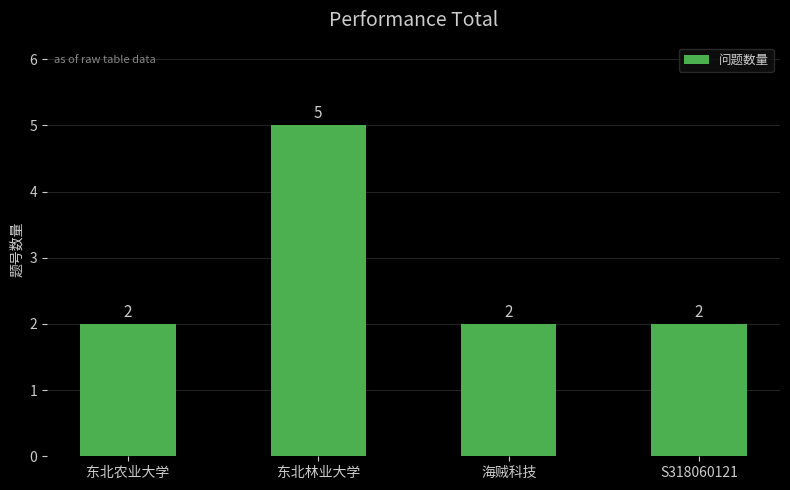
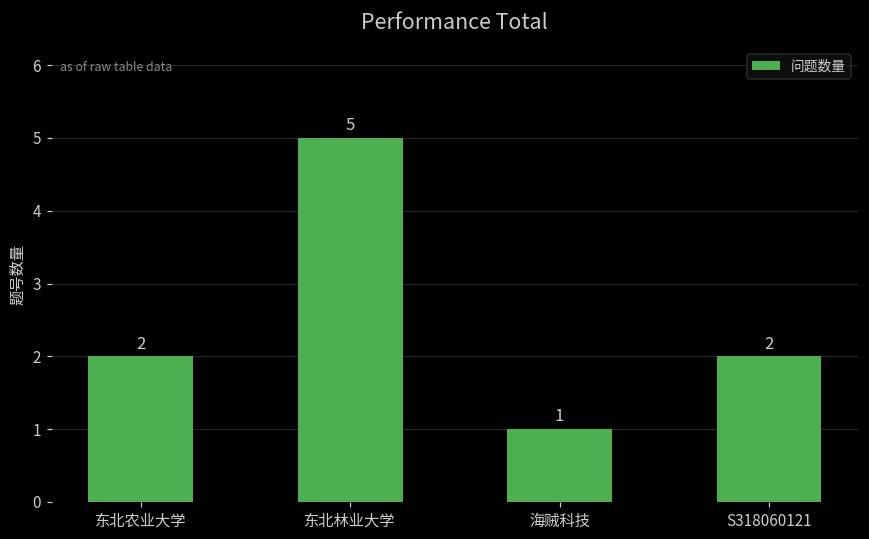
海贼科技: 2 -> 1
